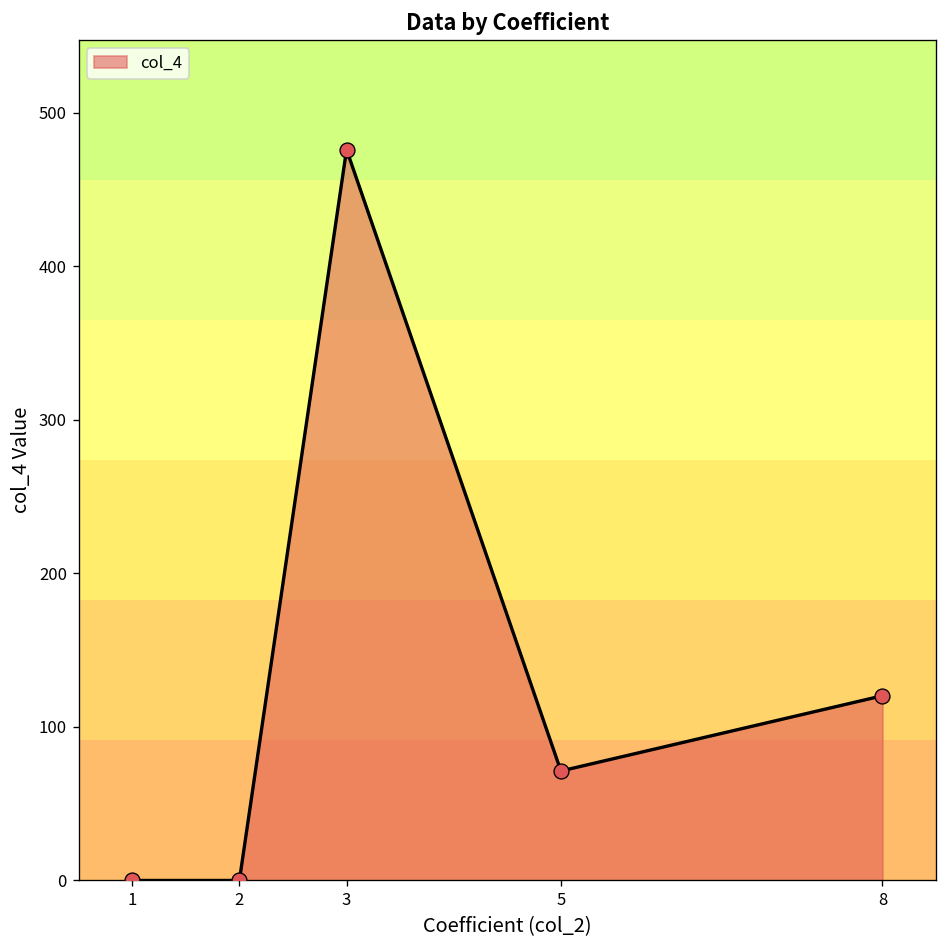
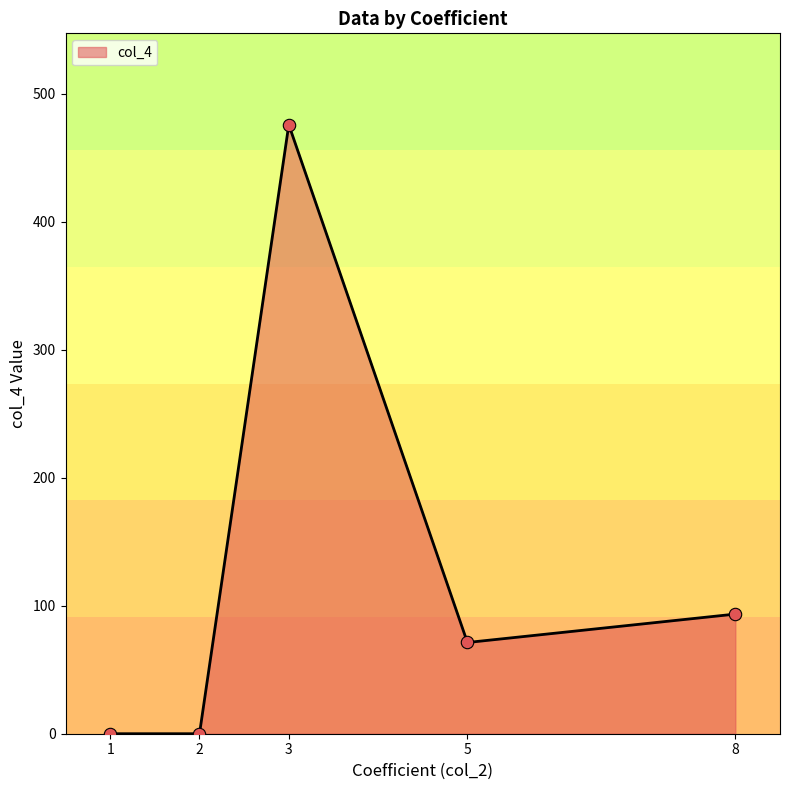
8: 120 -> 94
